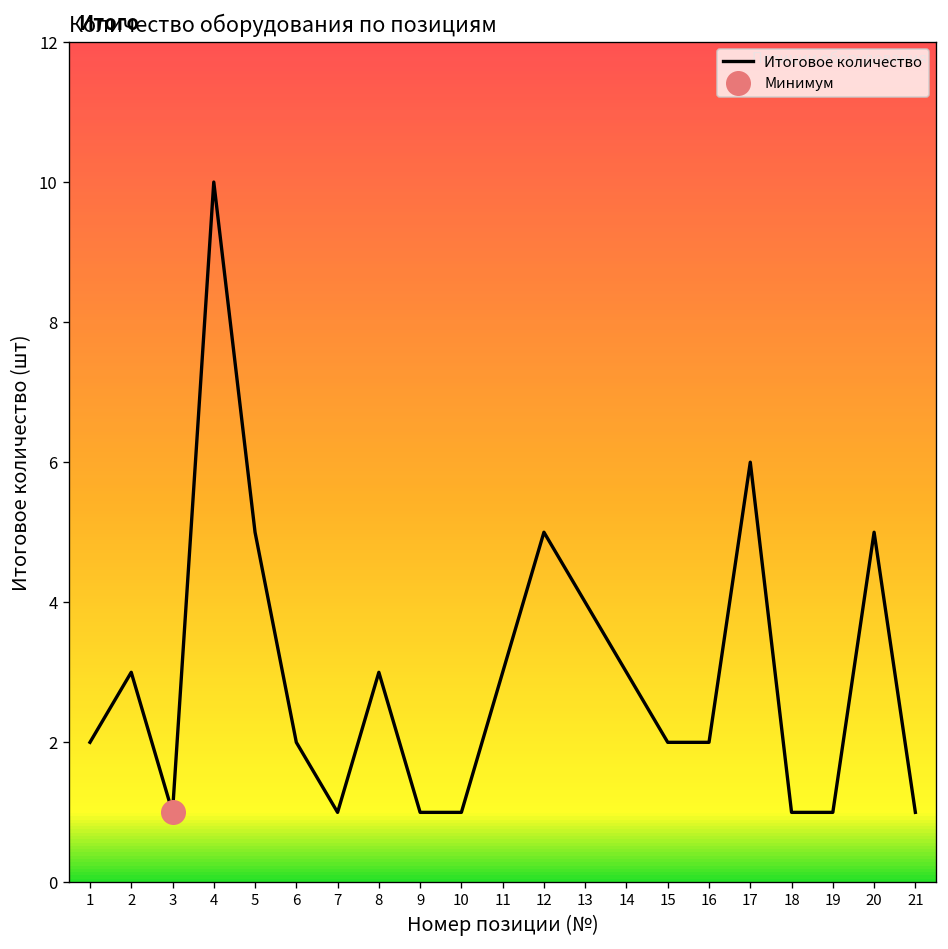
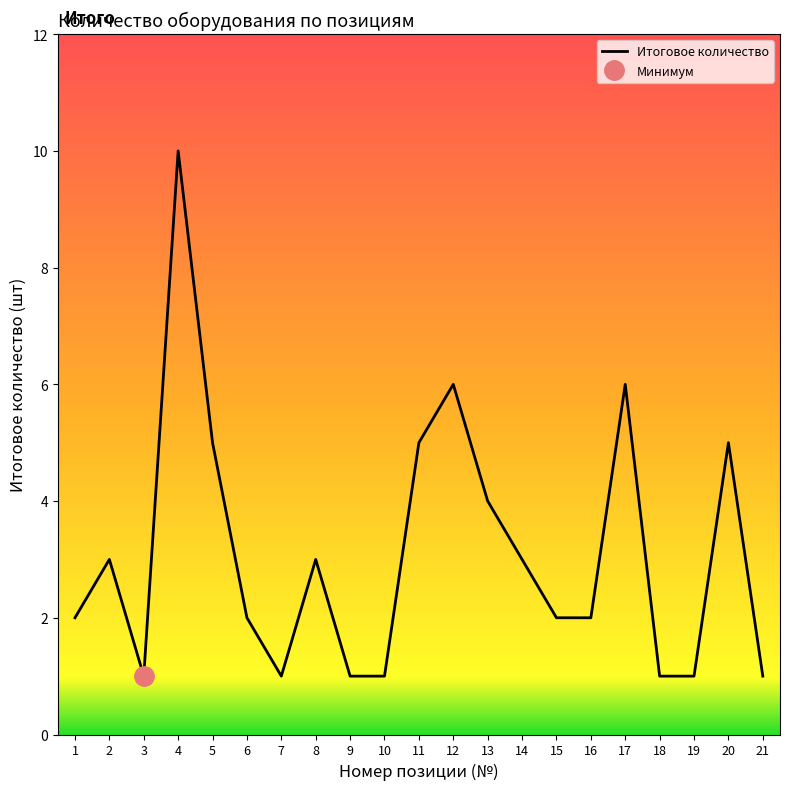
Итоговое количество, 11: 3 -> 5
Итоговое количество, 12: 5 -> 6
